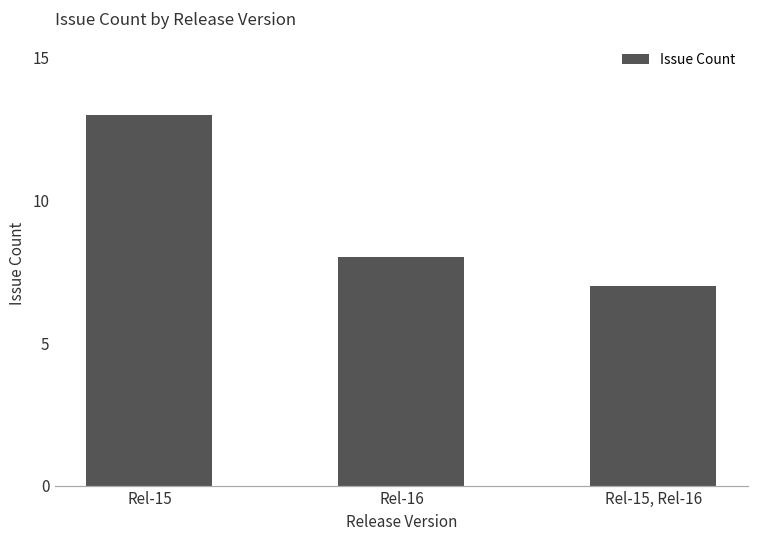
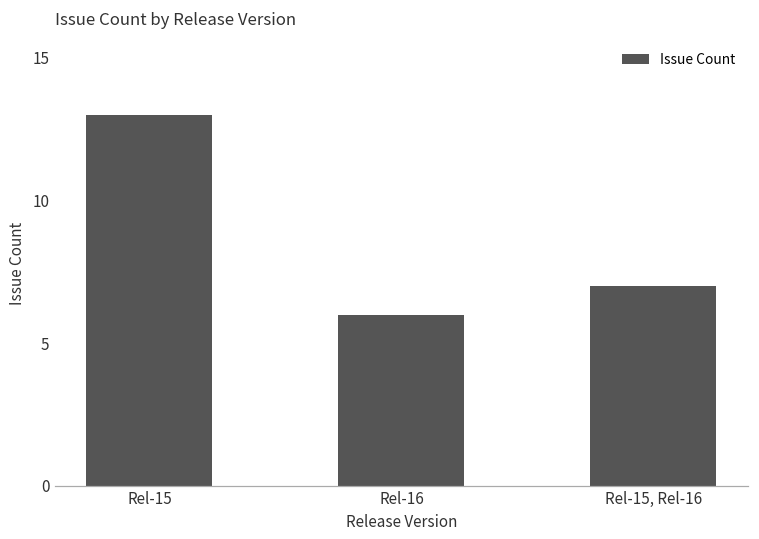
Rel-16: 8 -> 6
